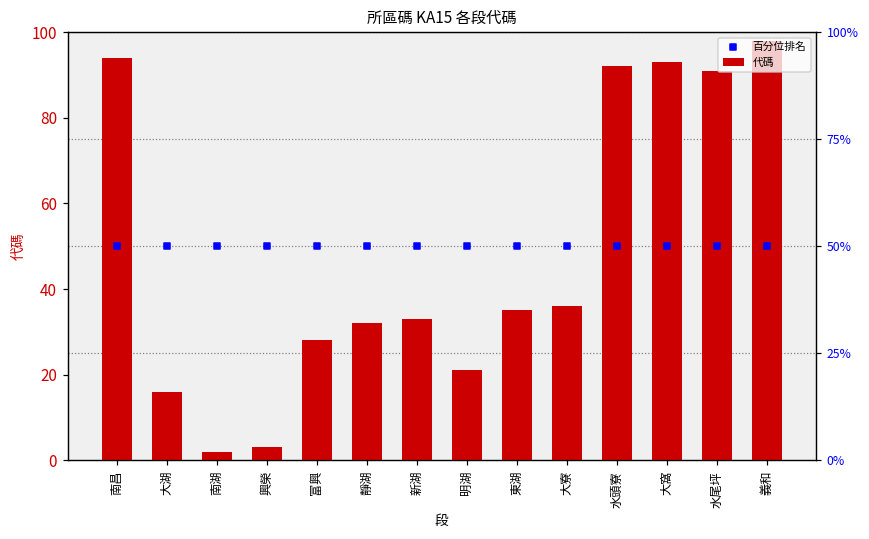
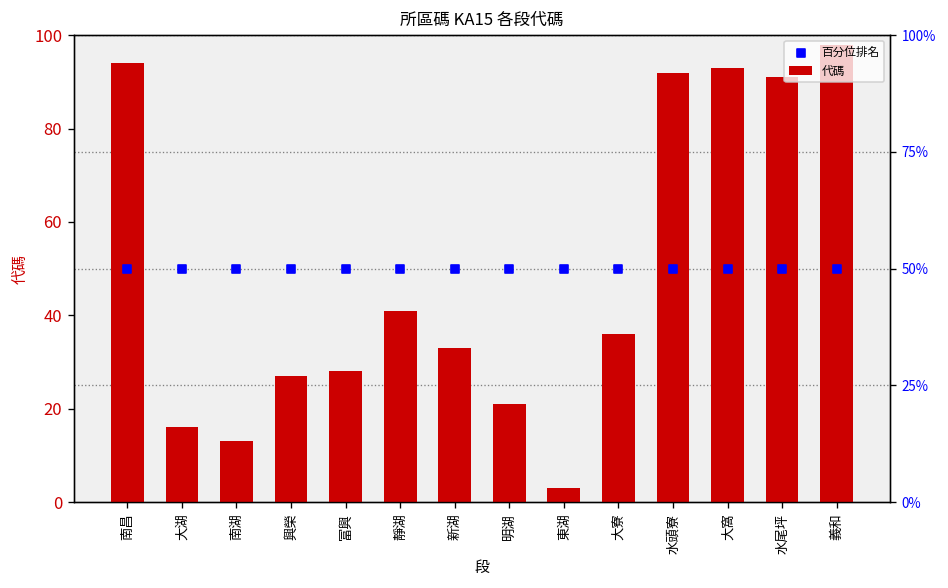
代碼, 南湖: 2 -> 13
代碼, 興榮: 3 -> 27
代碼, 靜湖: 32 -> 41
代碼, 東湖: 35 -> 3
